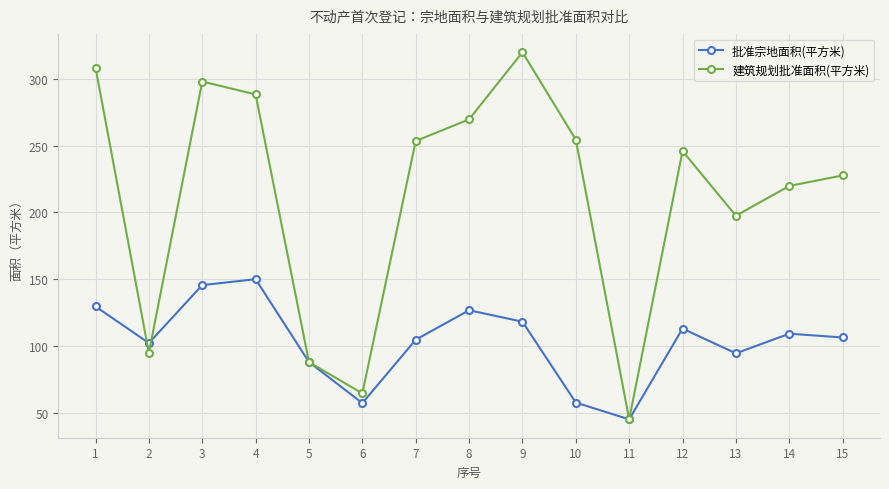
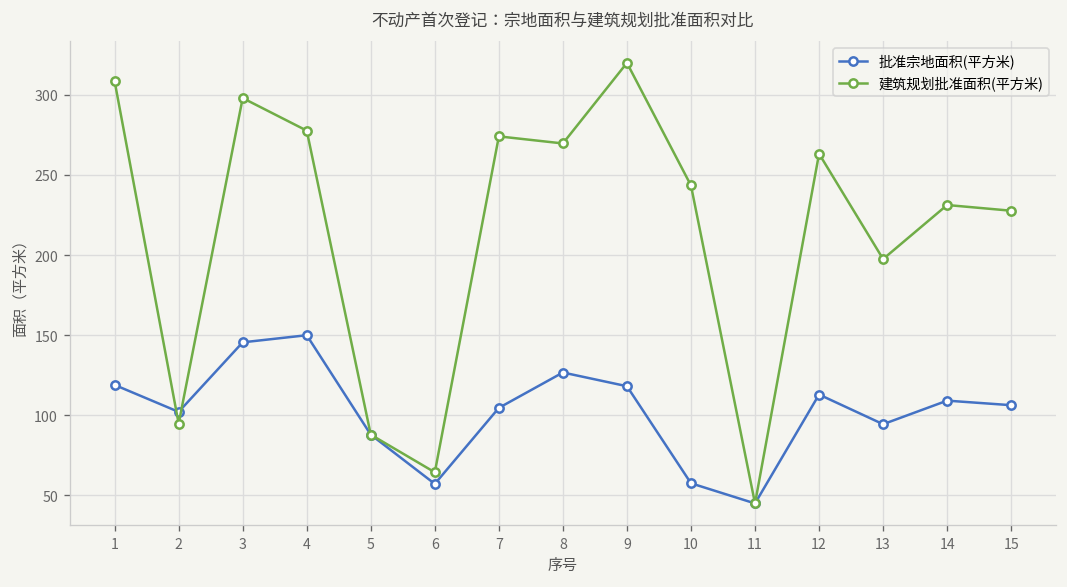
批准宗地面积(平方米), 1: 130 -> 119
建筑规划批准面积(平方米), 4: 288 -> 278
建筑规划批准面积(平方米), 7: 254 -> 274
建筑规划批准面积(平方米), 10: 255 -> 243
建筑规划批准面积(平方米), 12: 246 -> 263
建筑规划批准面积(平方米), 14: 220 -> 231
